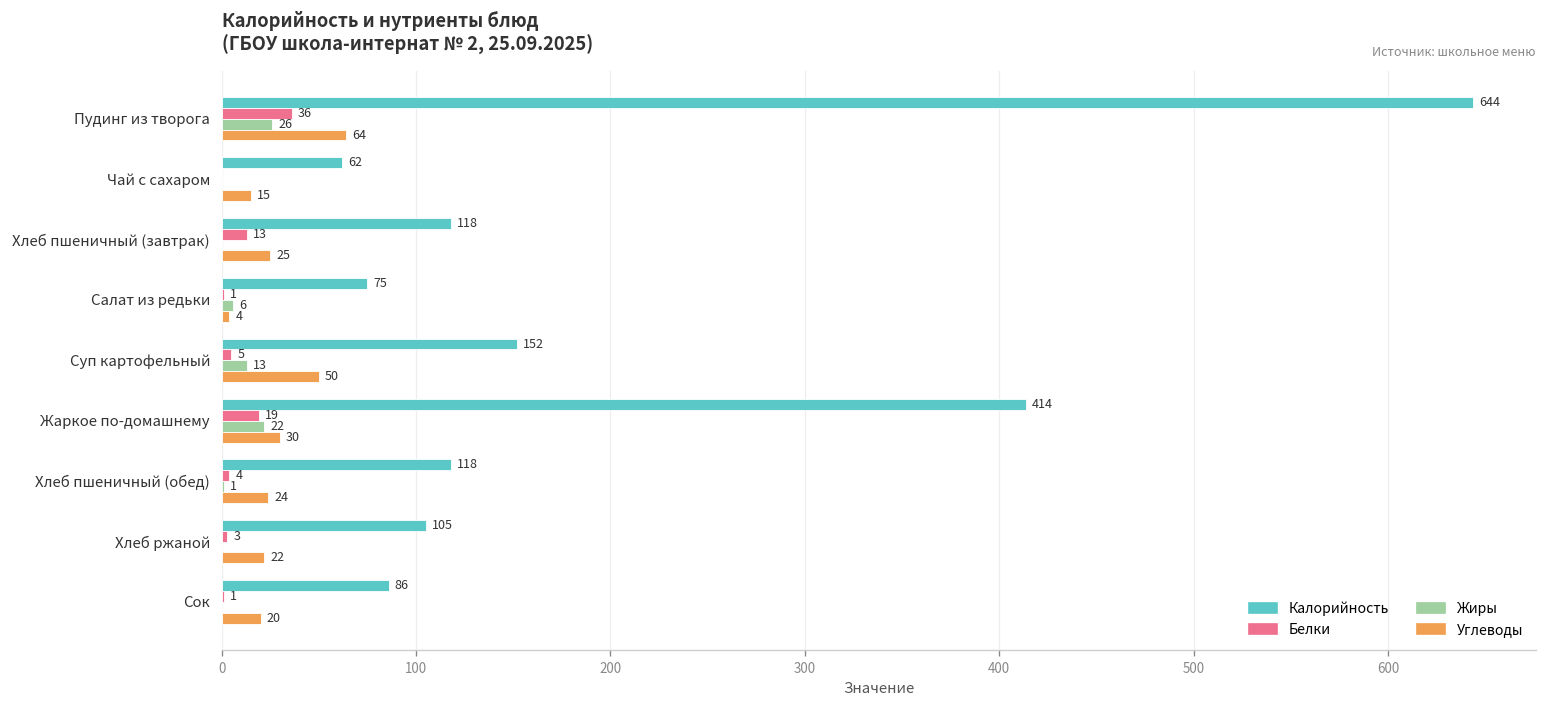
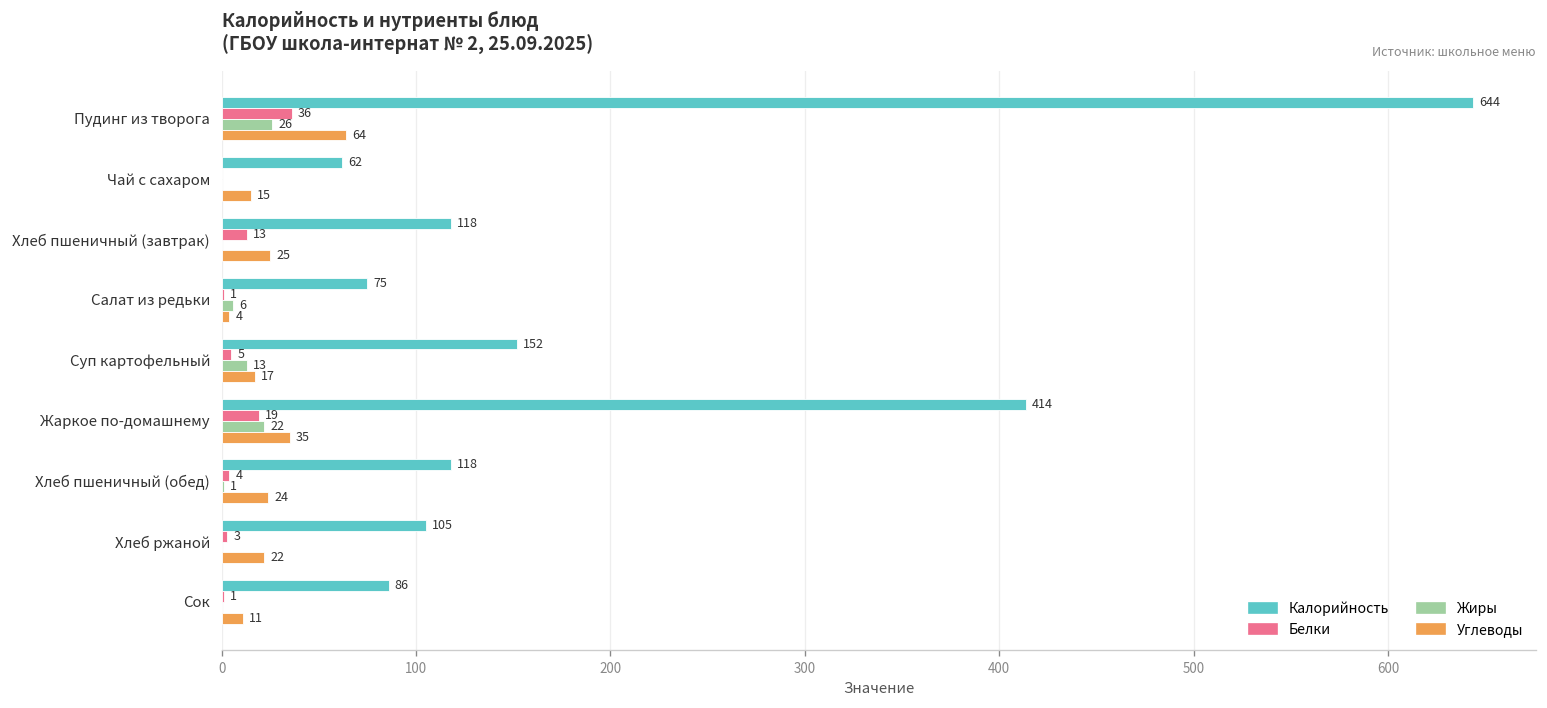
Углеводы, Суп картофельный: 50 -> 17
Углеводы, Жаркое по-домашнему: 30 -> 35
Углеводы, Сок: 20 -> 11
